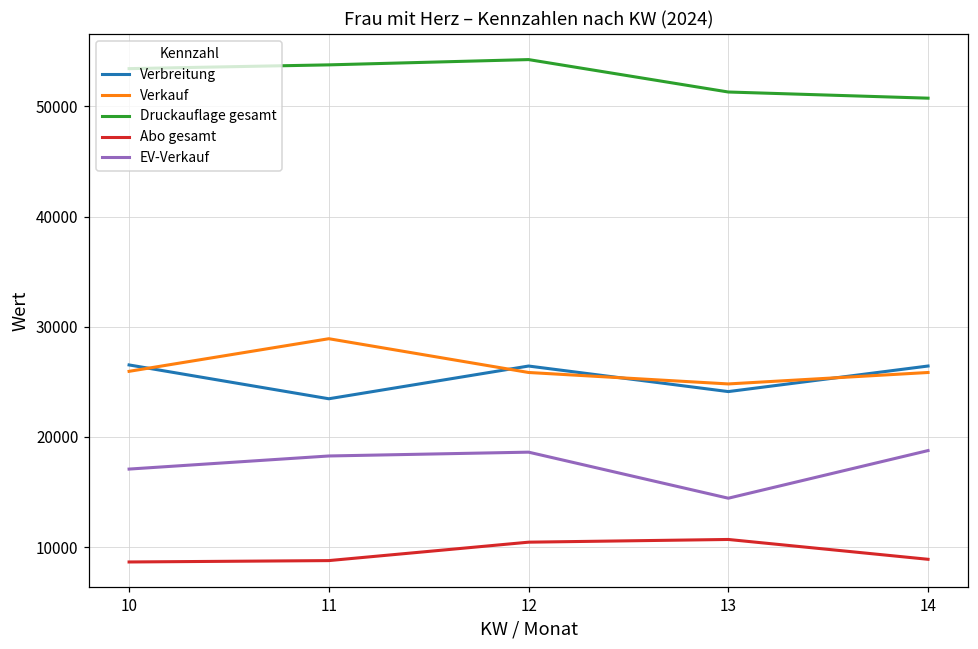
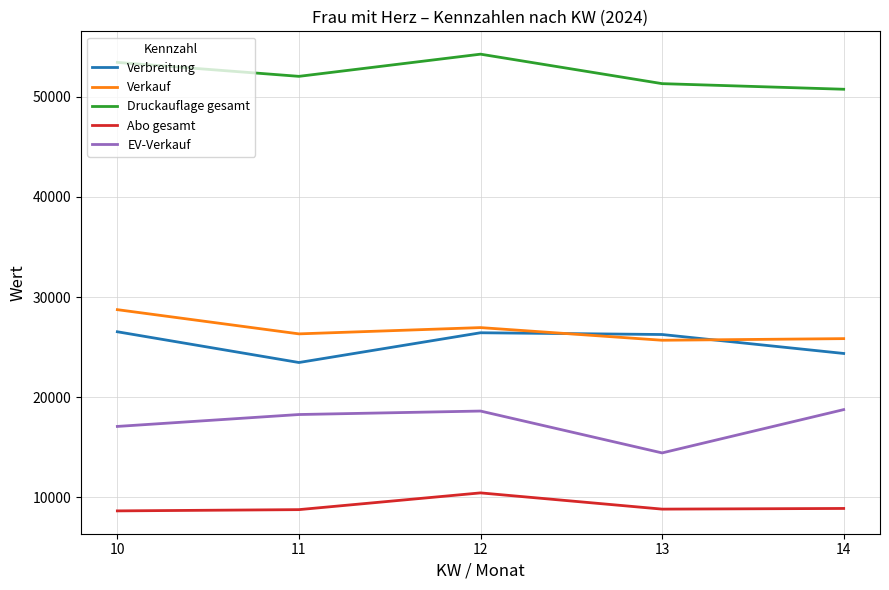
Verkauf, 10: 26000 -> 28700
Verkauf, 11: 28900 -> 26300
Druckauflage gesamt, 11: 53800 -> 52000
Verkauf, 12: 25900 -> 27000
Verbreitung, 13: 24100 -> 26300
Verkauf, 13: 24800 -> 25700
Abo gesamt, 13: 10700 -> 8800
Verbreitung, 14: 26400 -> 24400
